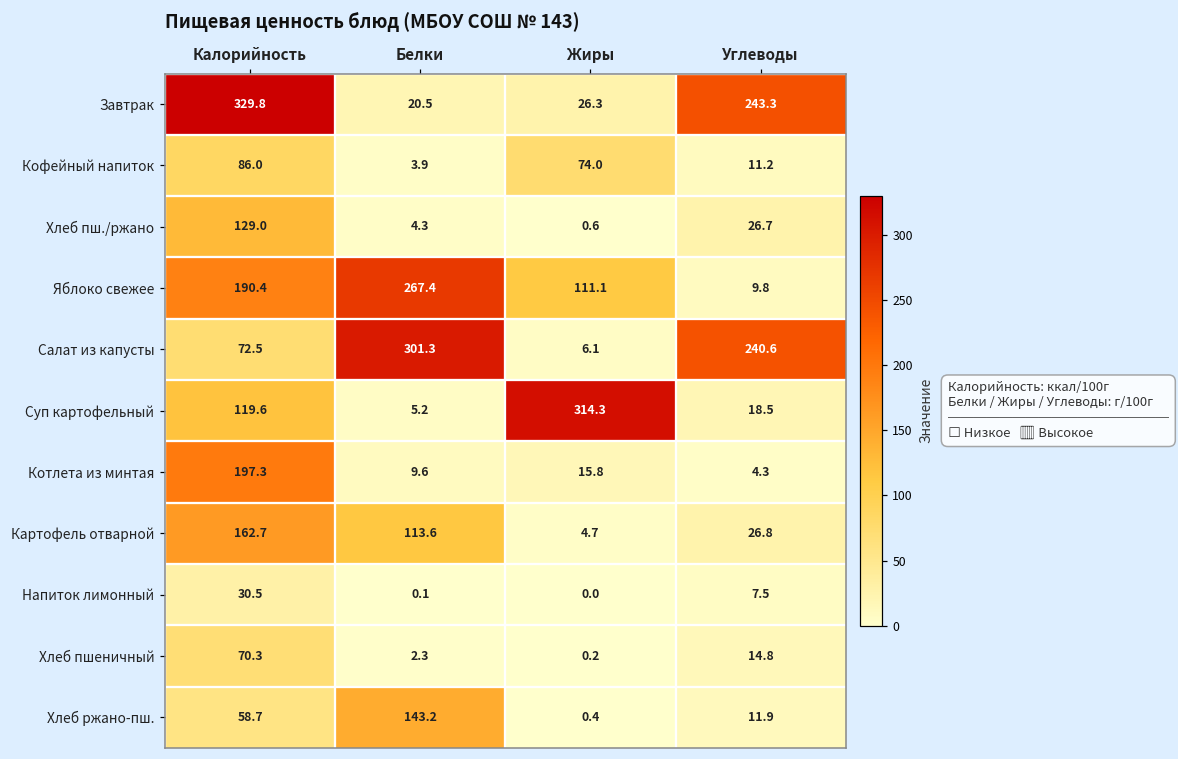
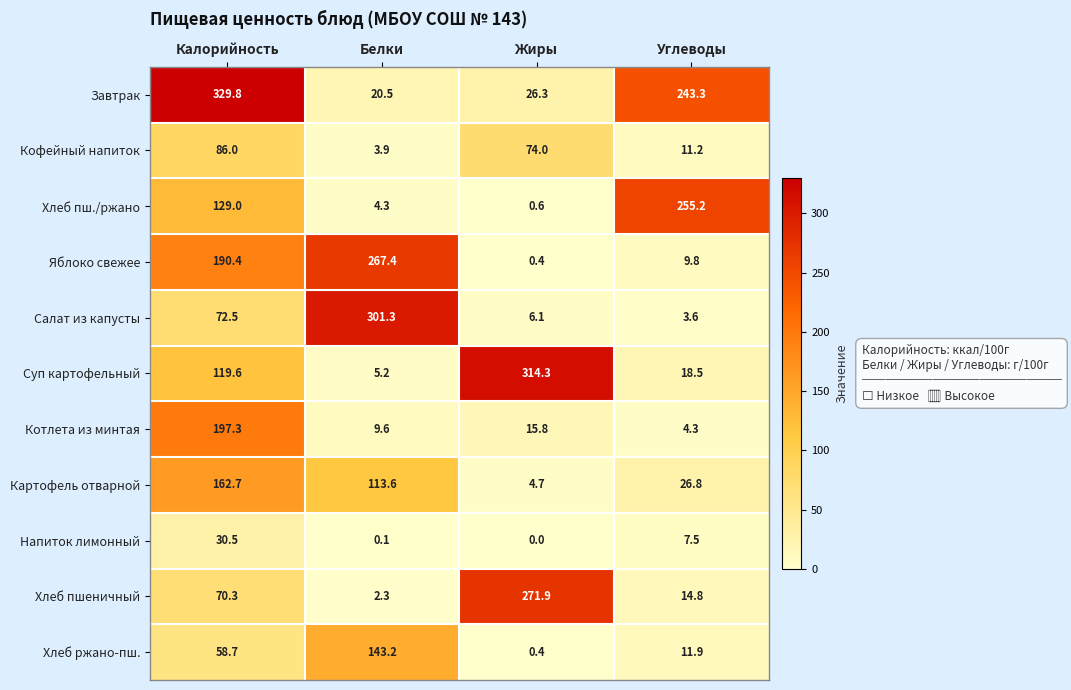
Хлеб пш./ржано, Углеводы: 26.7 -> 255.2
Яблоко свежее, Жиры: 111.1 -> 0.4
Салат из капусты, Углеводы: 240.6 -> 3.6
Хлеб пшеничный, Жиры: 0.2 -> 271.9
